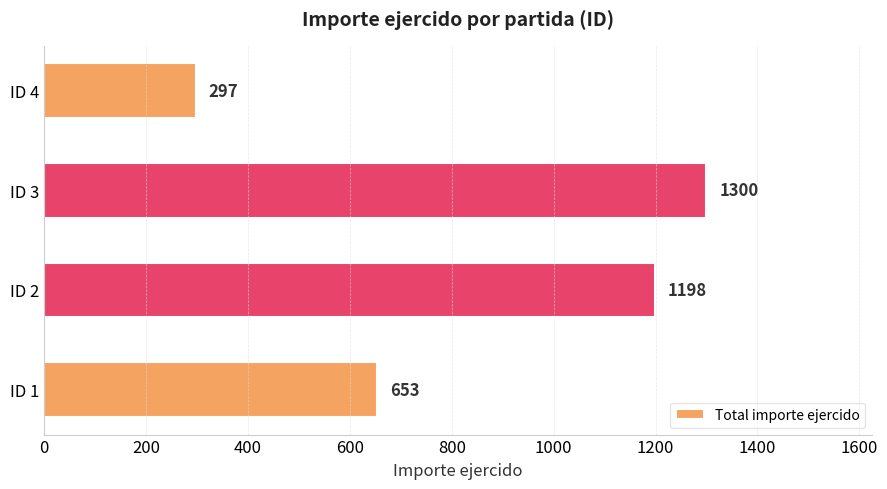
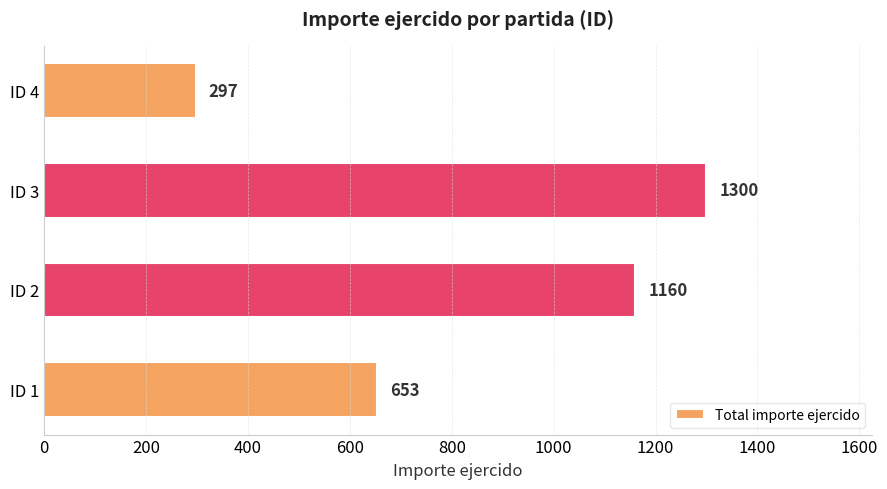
ID 2: 1198 -> 1160
